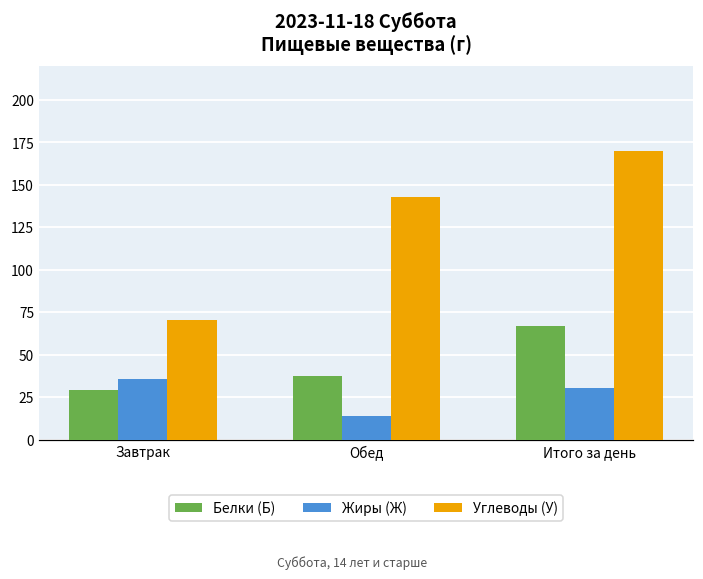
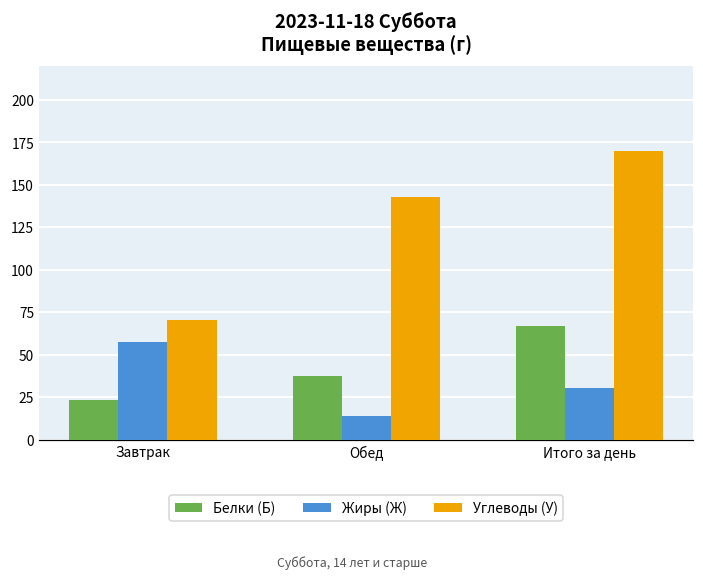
Белки (Б), Завтрак: 29 -> 23
Жиры (Ж), Завтрак: 36 -> 57
